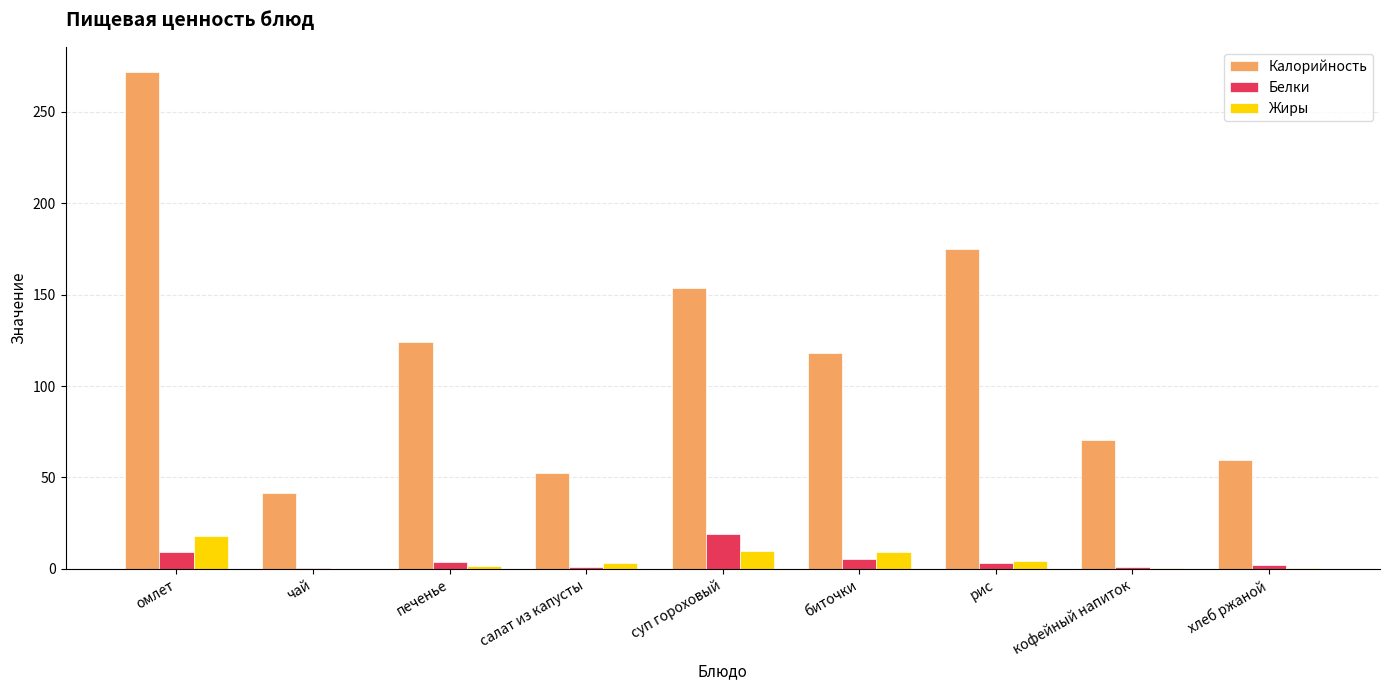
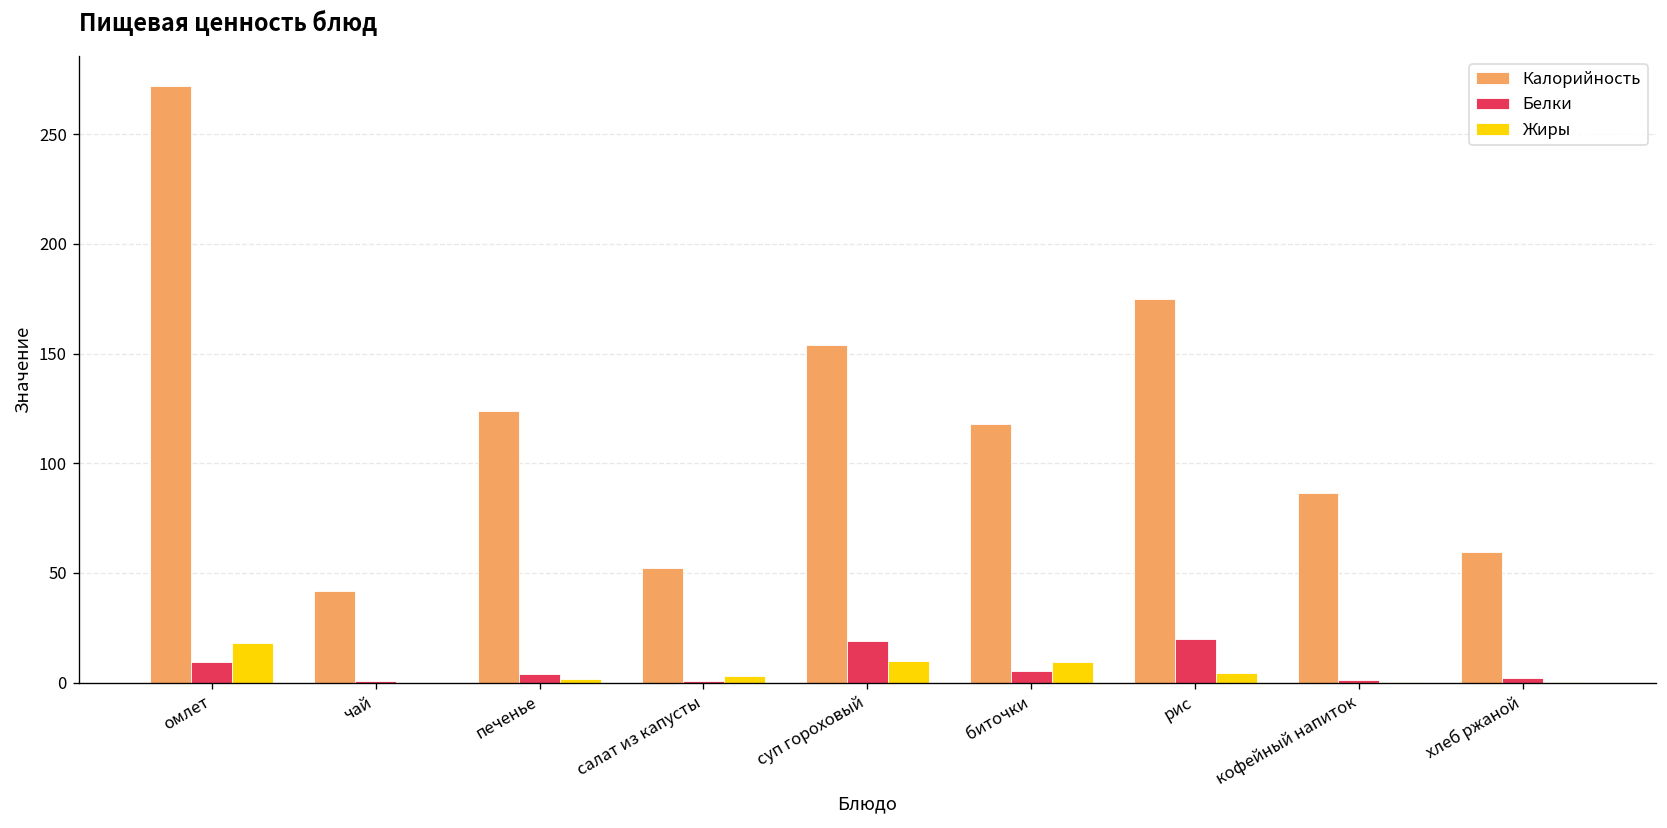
Белки, рис: 3 -> 20
Калорийность, кофейный напиток: 71 -> 87
